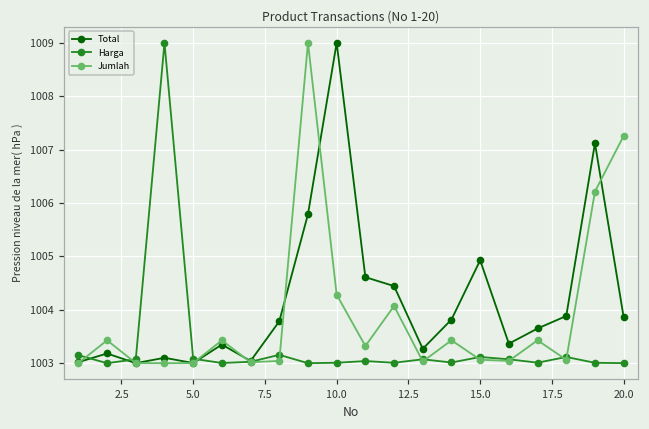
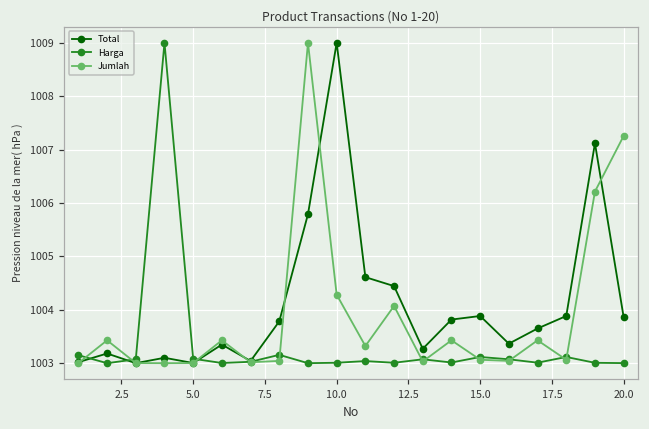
Total, 15.0: 1004.9 -> 1003.9
